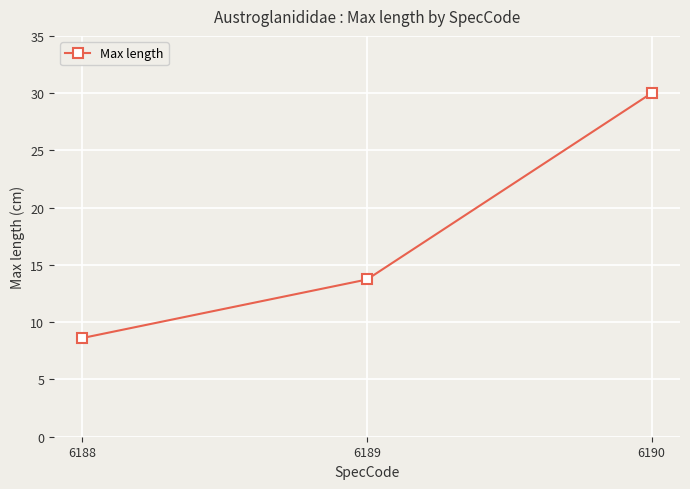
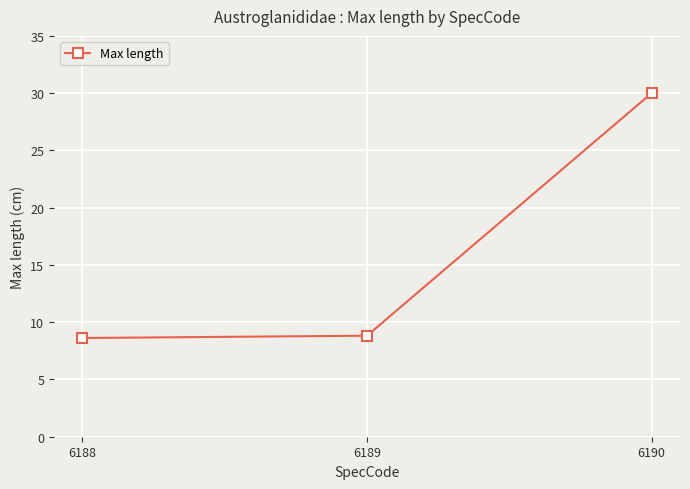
6189: 13.7 -> 8.8
